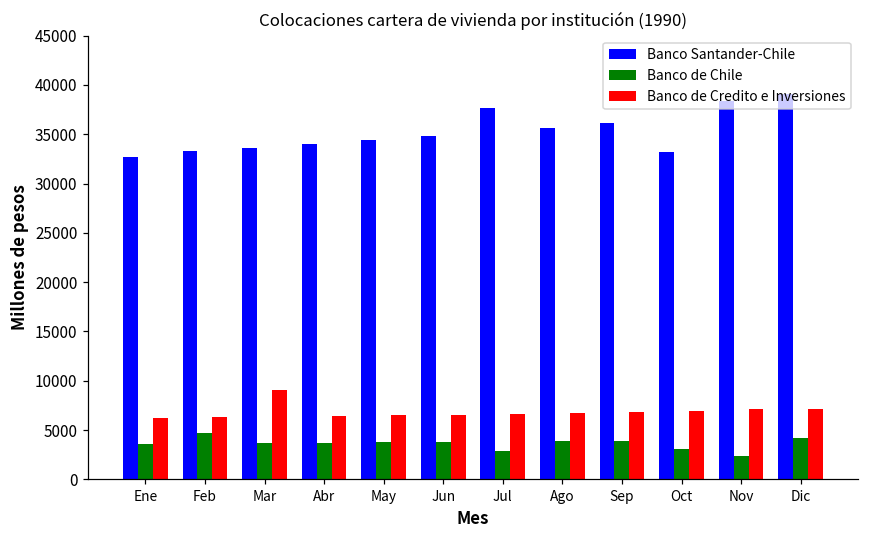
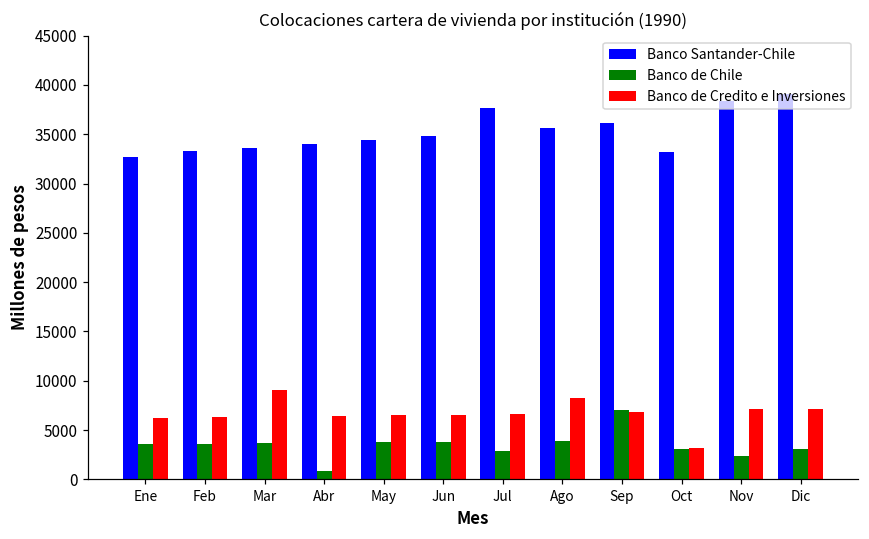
Banco de Chile, Feb: 5000 -> 4000
Banco de Chile, Abr: 4000 -> 1000
Banco de Credito e Inversiones, Ago: 7000 -> 8000
Banco de Chile, Sep: 4000 -> 7000
Banco de Credito e Inversiones, Oct: 7000 -> 3000
Banco de Chile, Dic: 4000 -> 3000
